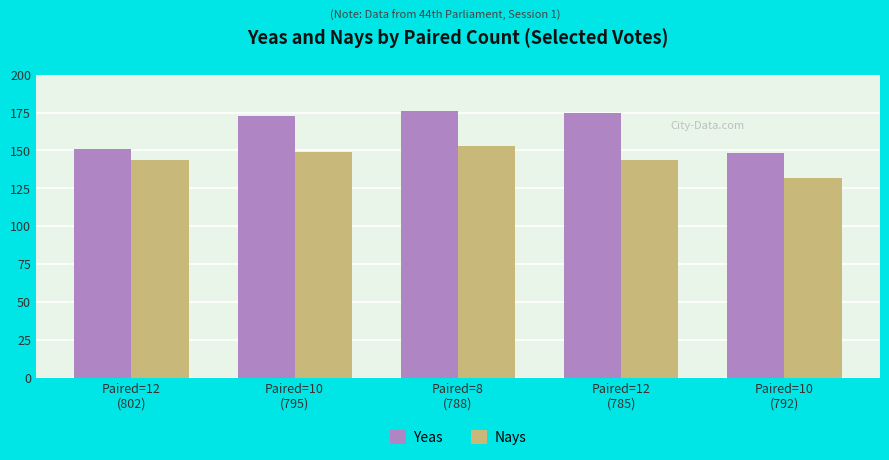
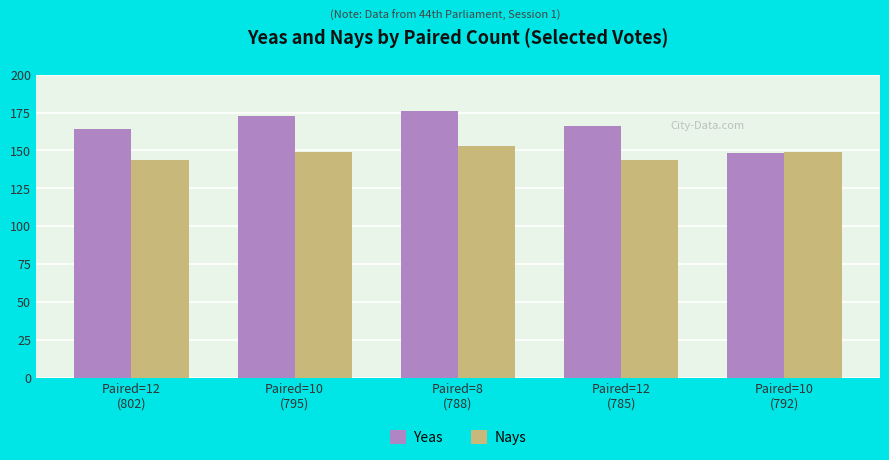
Yeas, Paired=12 (802): 151 -> 164
Yeas, Paired=12 (785): 175 -> 166
Nays, Paired=10 (792): 132 -> 149
